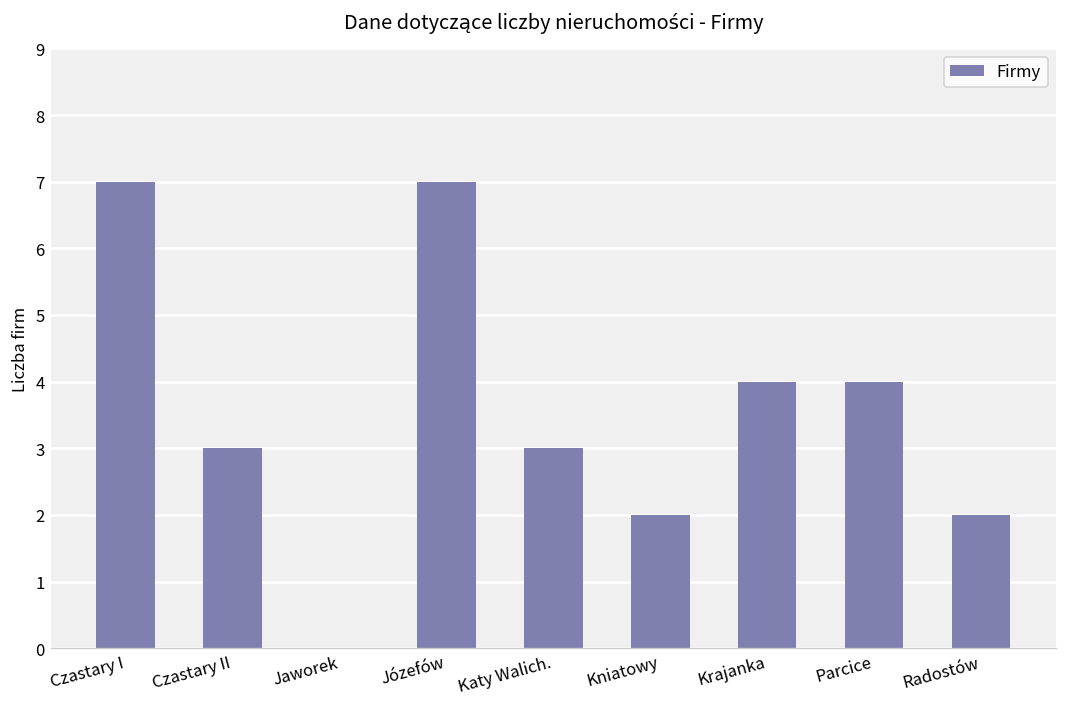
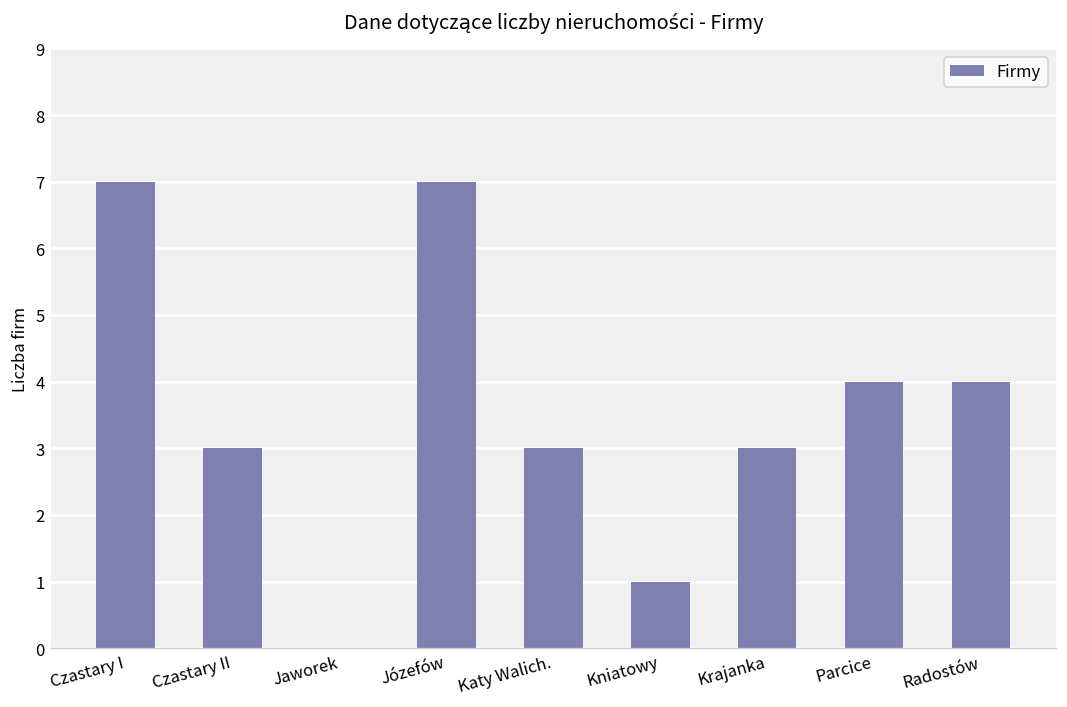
Kniatowy: 2 -> 1
Krajanka: 4 -> 3
Radostów: 2 -> 4
